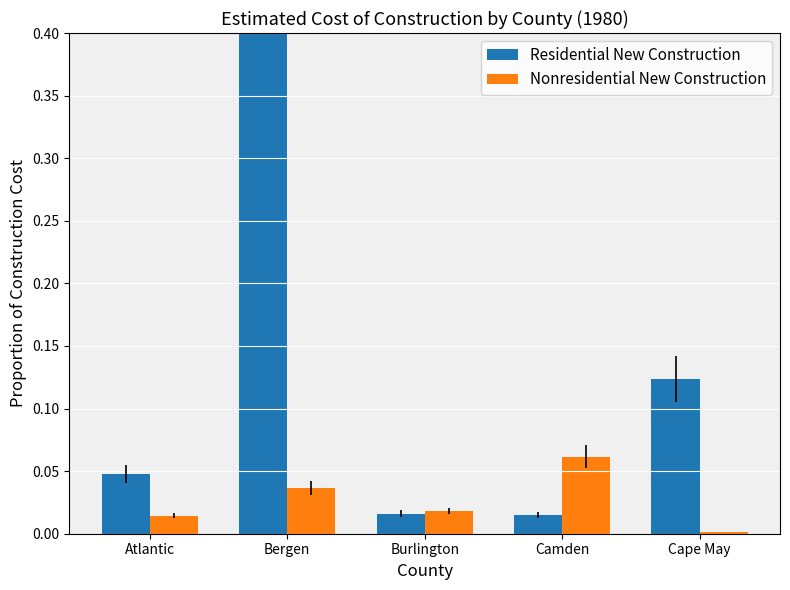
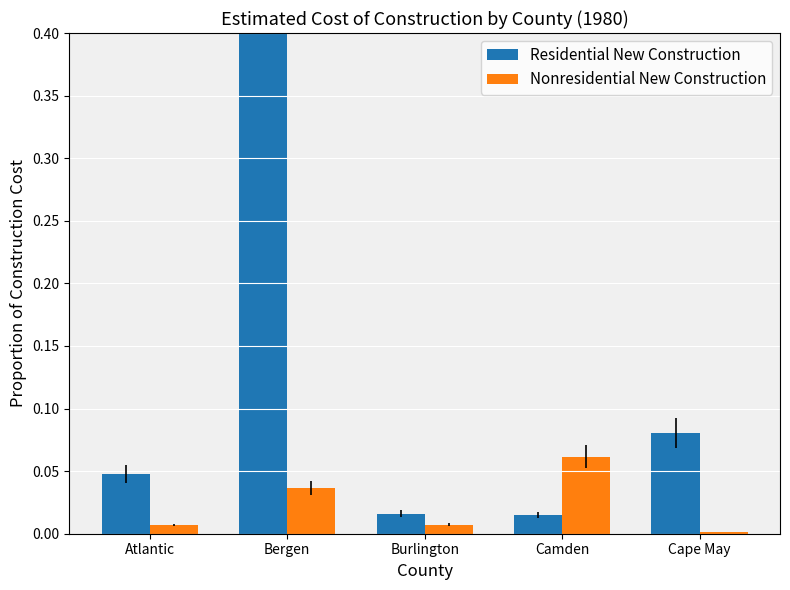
Nonresidential New Construction, Atlantic: 0.015 -> 0.007
Nonresidential New Construction, Burlington: 0.018 -> 0.007
Residential New Construction, Cape May: 0.124 -> 0.081
